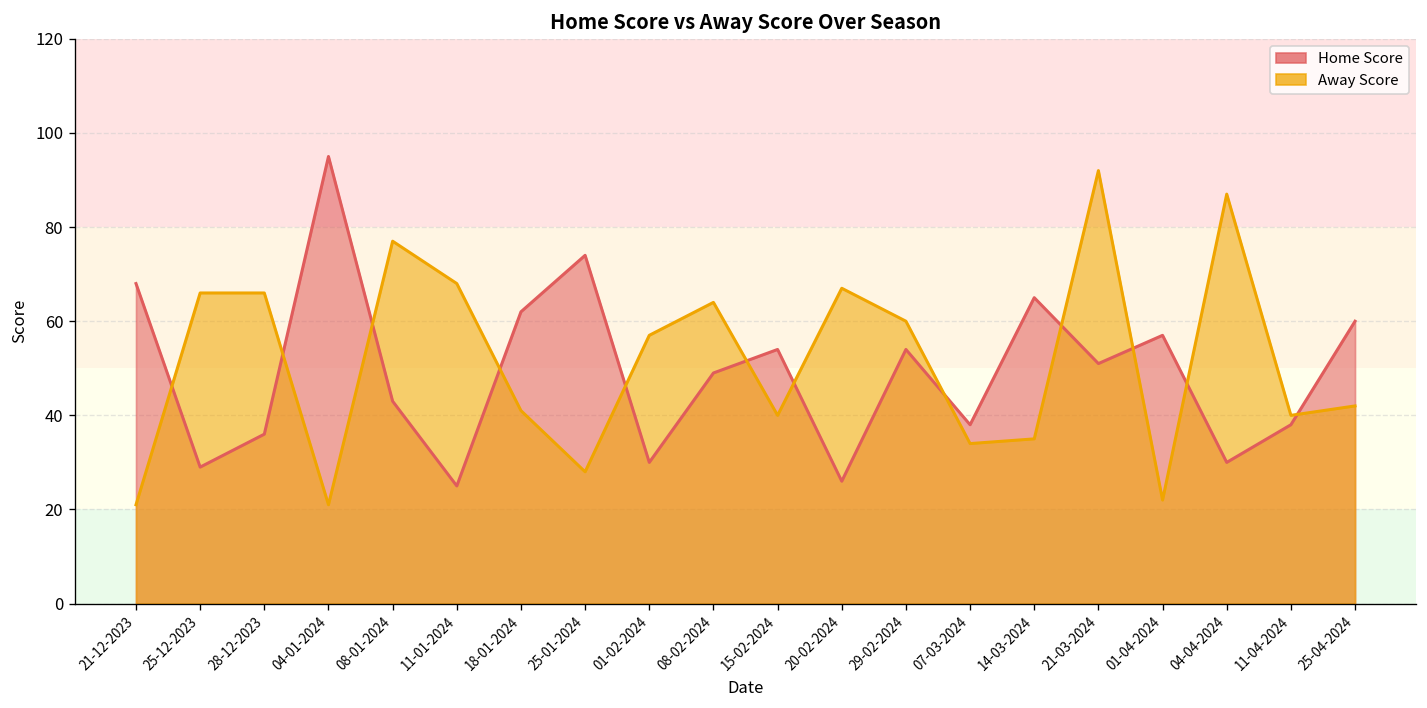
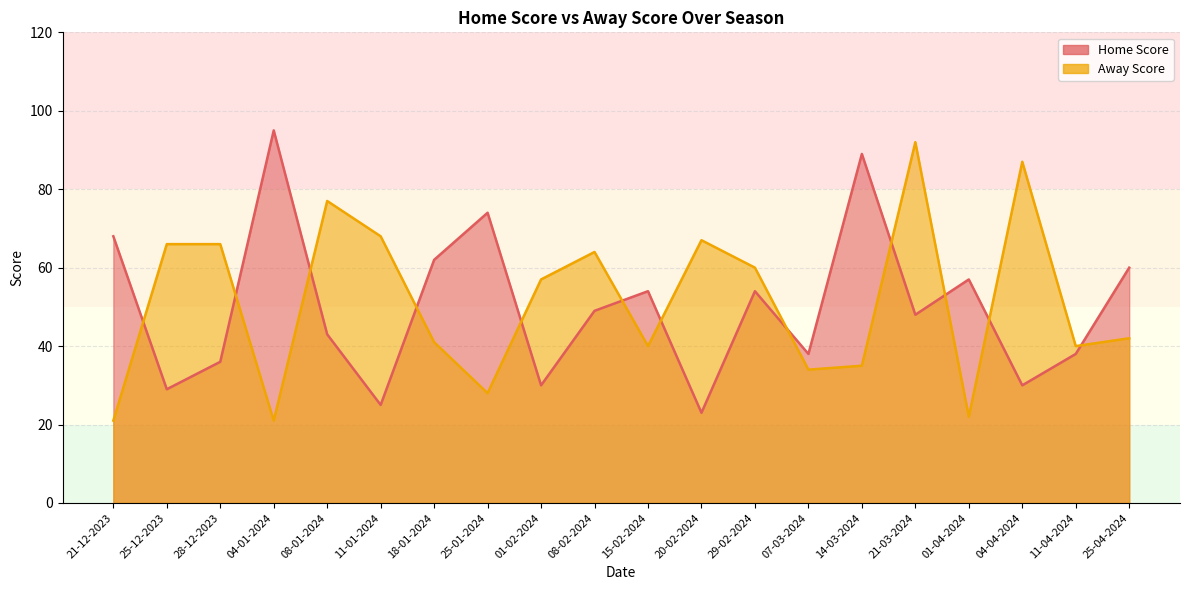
Home Score, 20-02-2024: 26 -> 23
Home Score, 14-03-2024: 65 -> 89
Home Score, 21-03-2024: 51 -> 48
